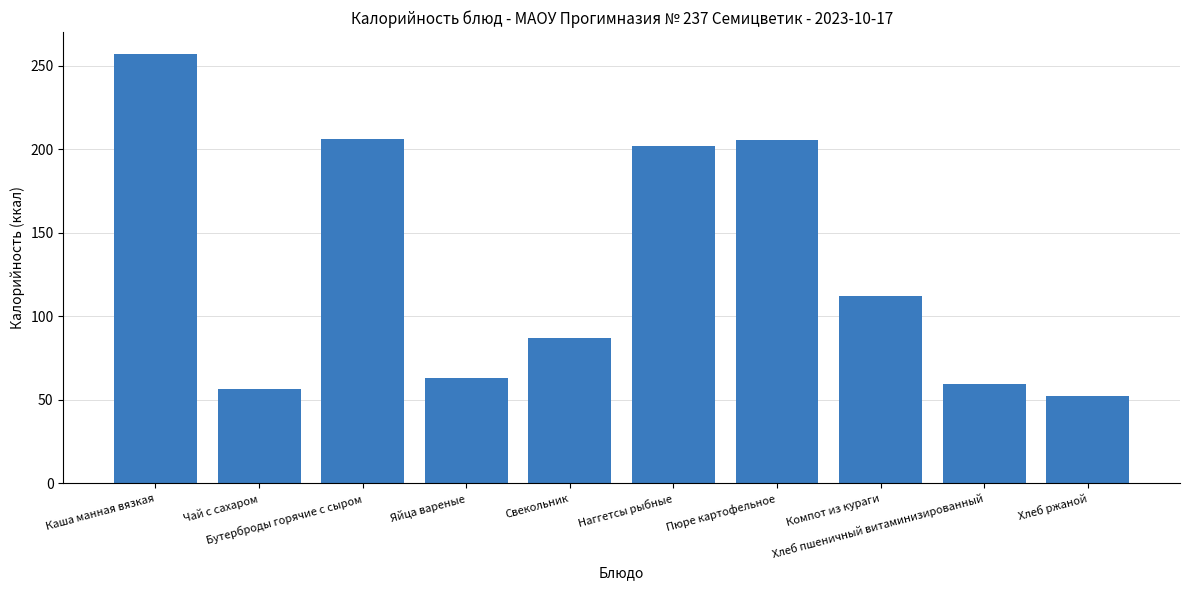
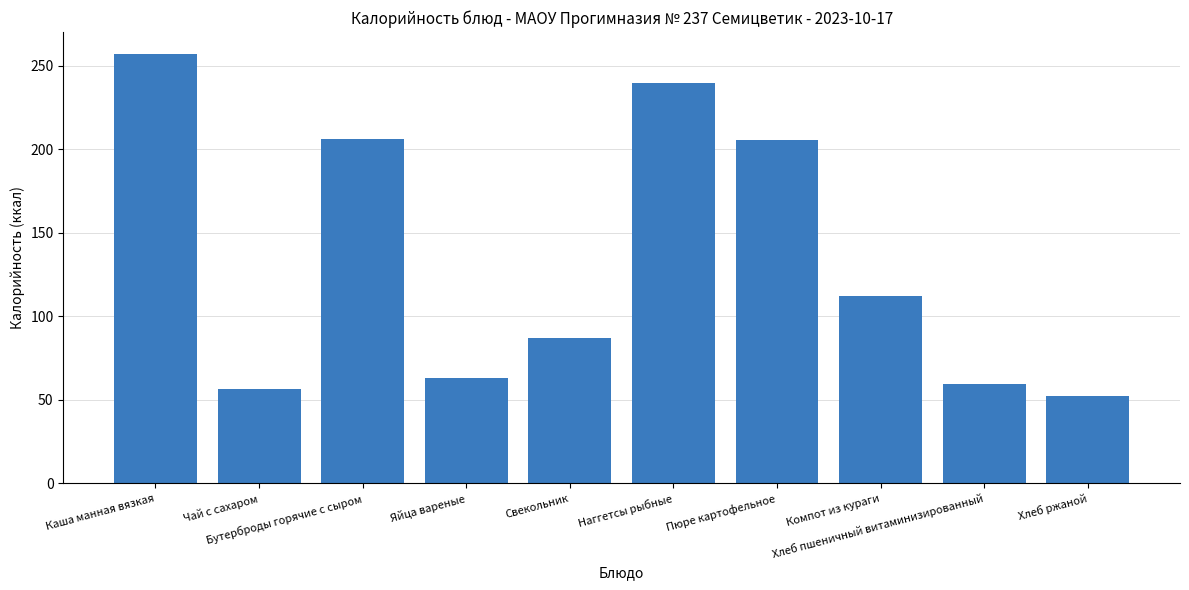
Наггетсы рыбные: 202 -> 240
